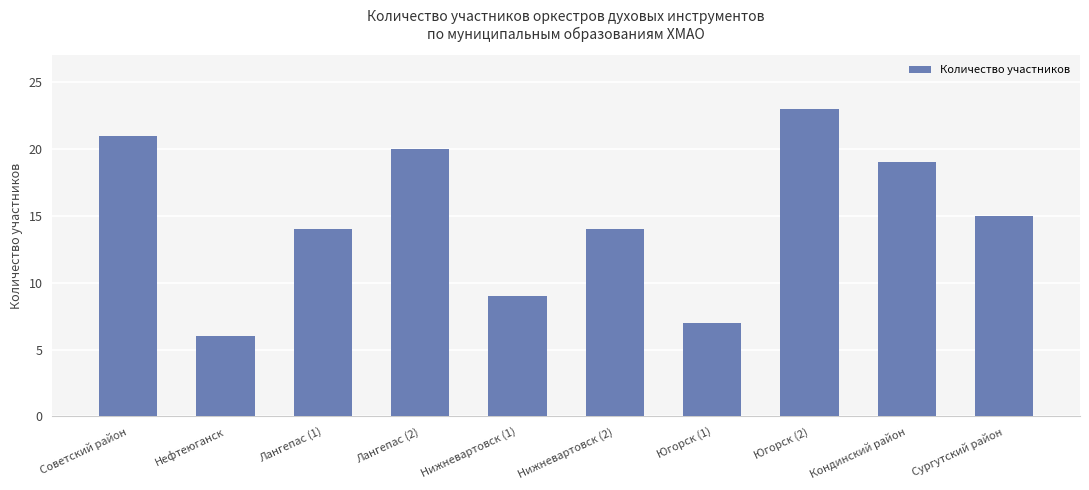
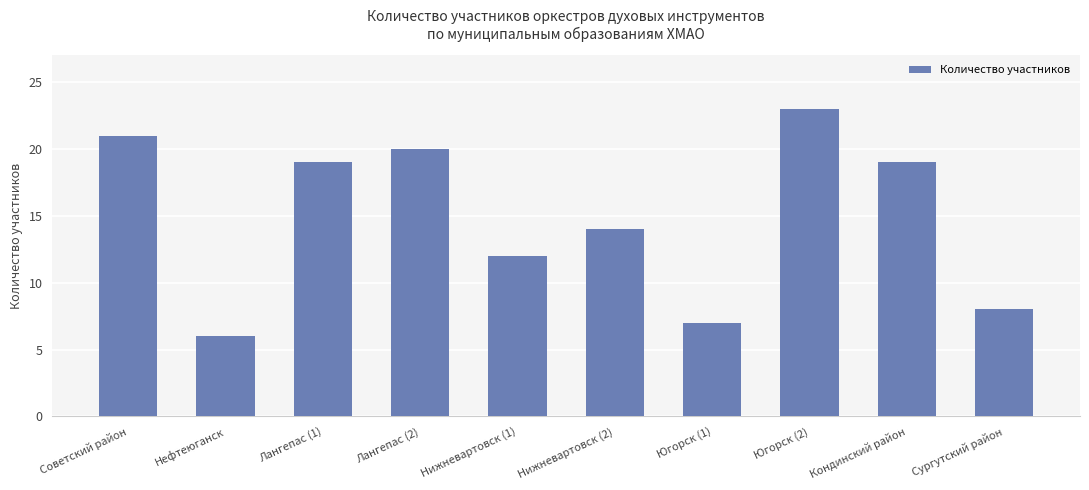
Лангепас (1): 14 -> 19
Нижневартовск (1): 9 -> 12
Сургутский район: 15 -> 8
